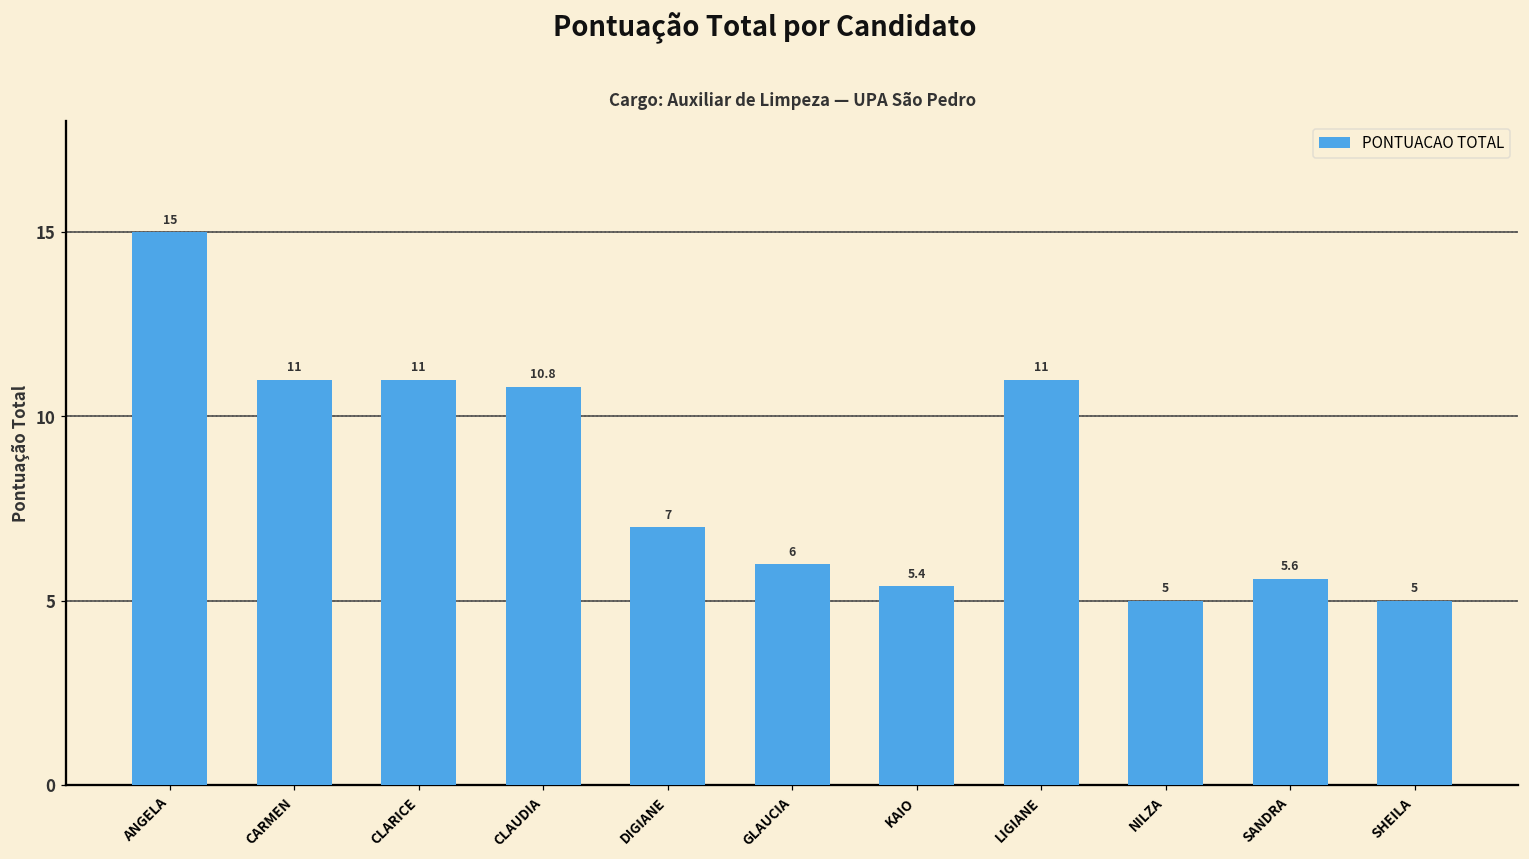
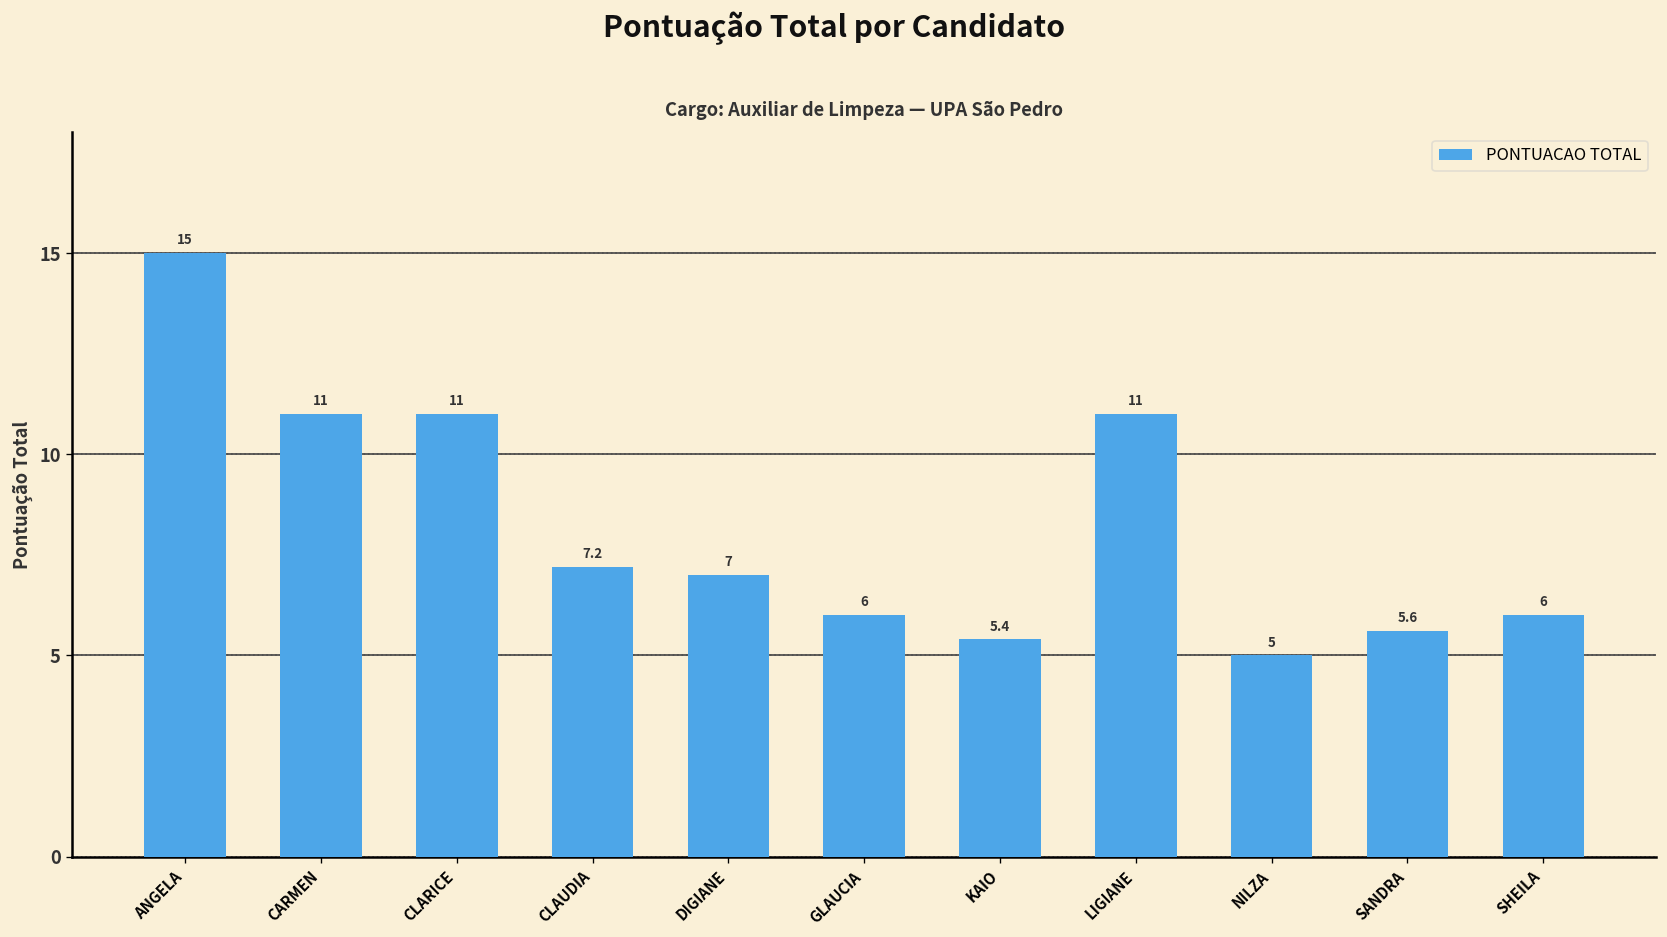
CLAUDIA: 10.8 -> 7.2
SHEILA: 5 -> 6
